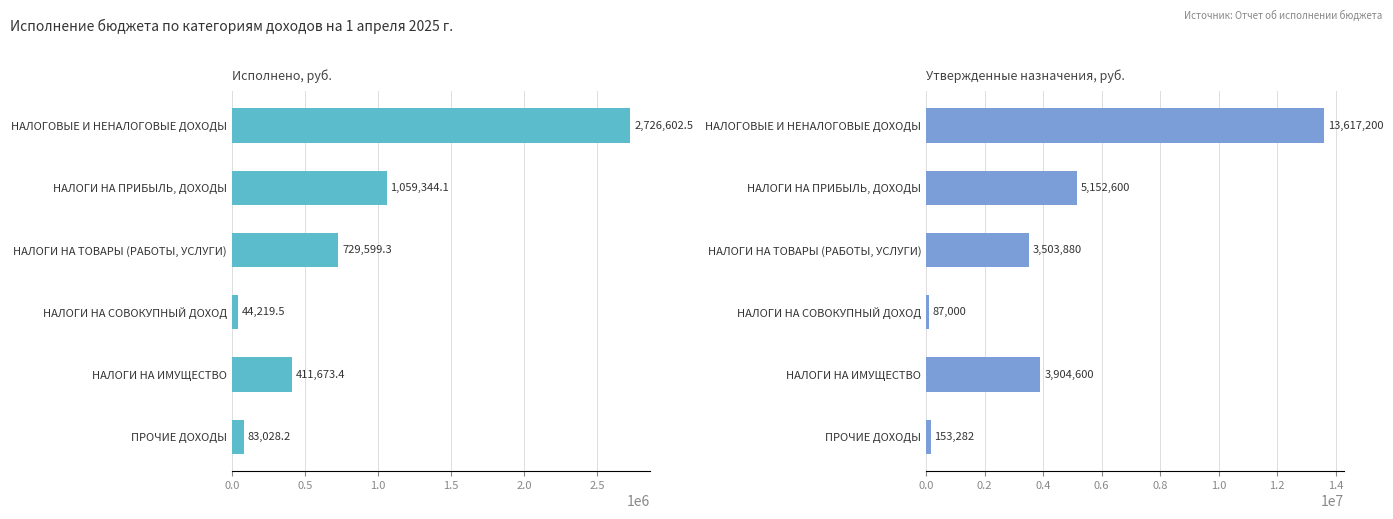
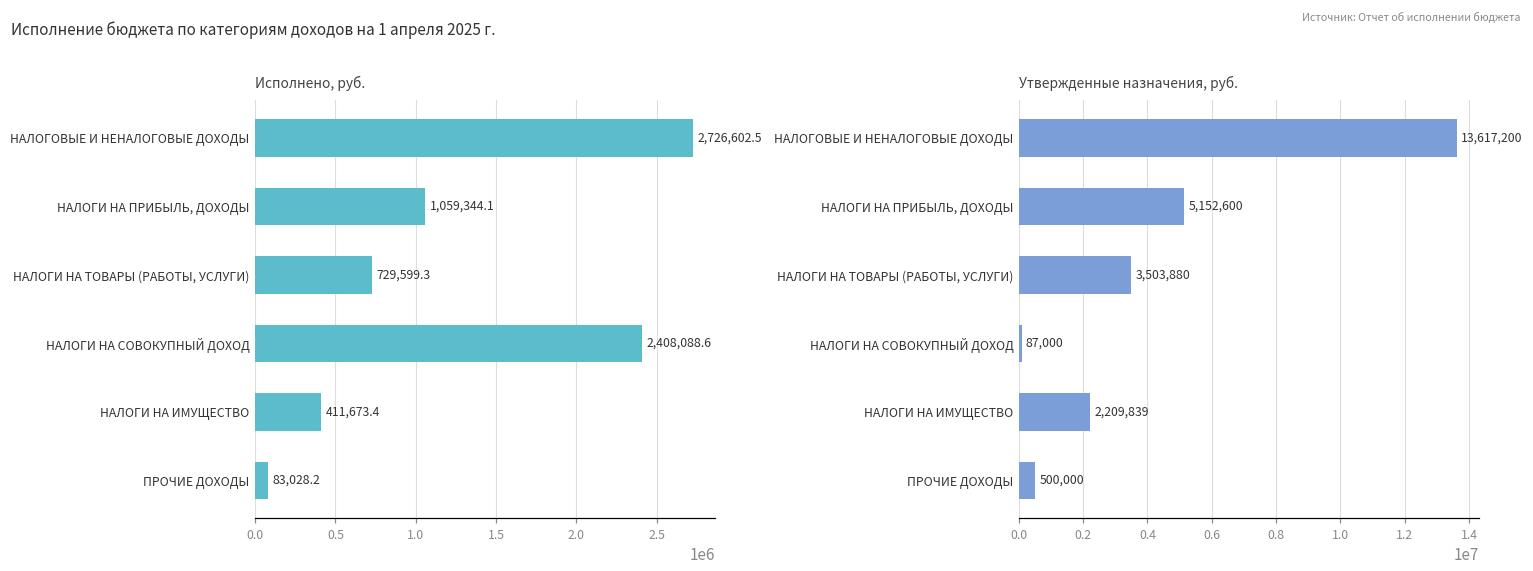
Исполнено, руб., НАЛОГИ НА СОВОКУПНЫЙ ДОХОД: 44,219.5 -> 2,408,088.6
Утвержденные назначения, руб., НАЛОГИ НА ИМУЩЕСТВО: 3,904,600 -> 2,209,839
Утвержденные назначения, руб., ПРОЧИЕ ДОХОДЫ: 153,282 -> 500,000
